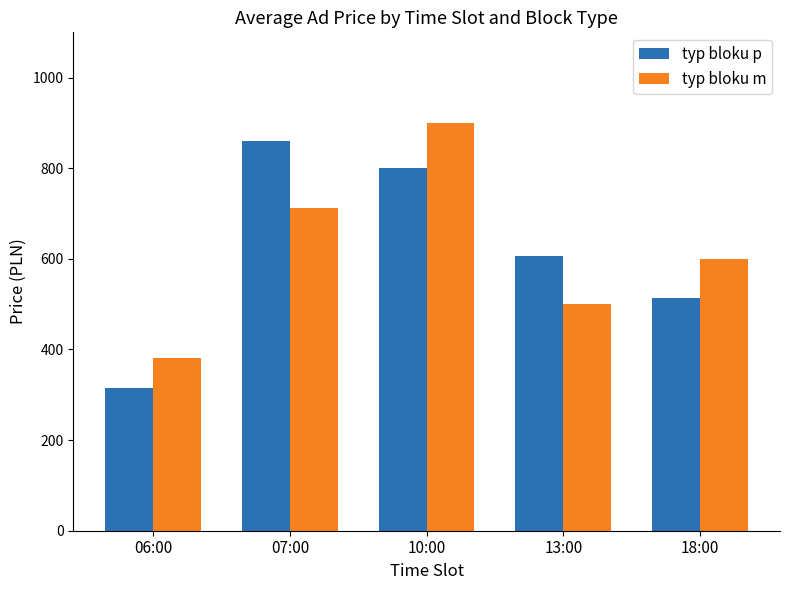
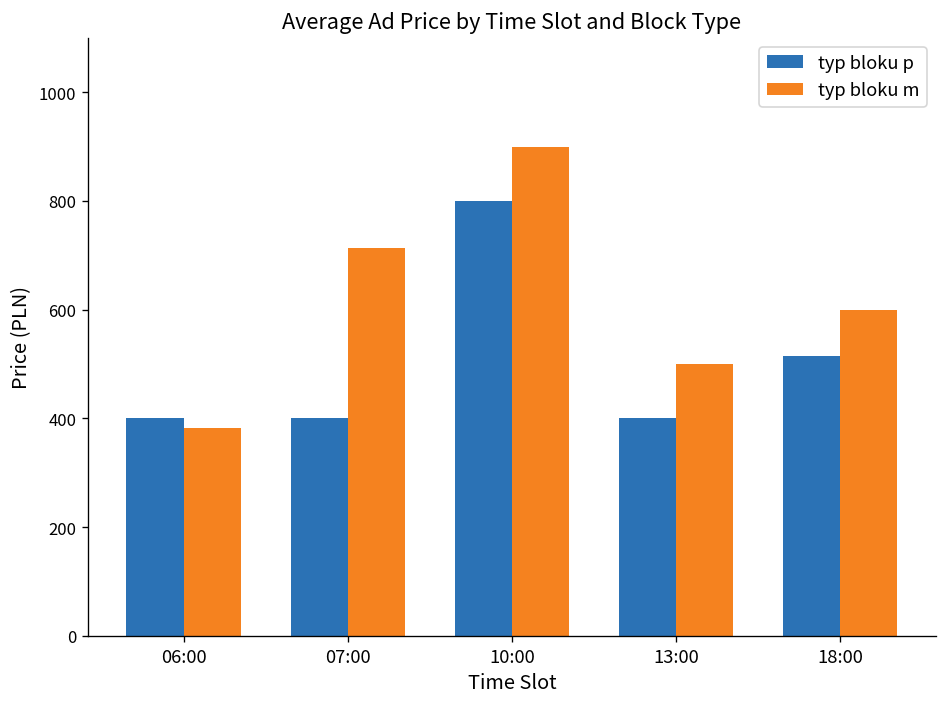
typ bloku p, 06:00: 320 -> 400
typ bloku p, 07:00: 860 -> 400
typ bloku p, 13:00: 610 -> 400
